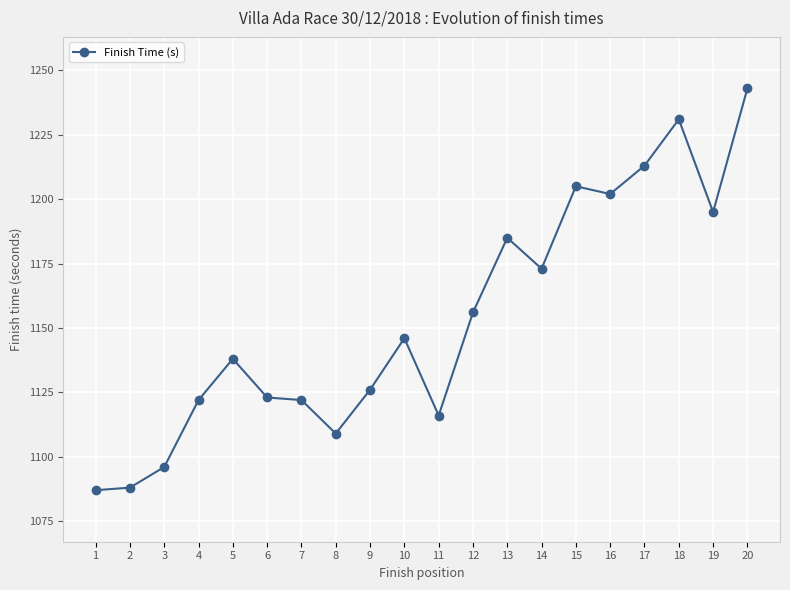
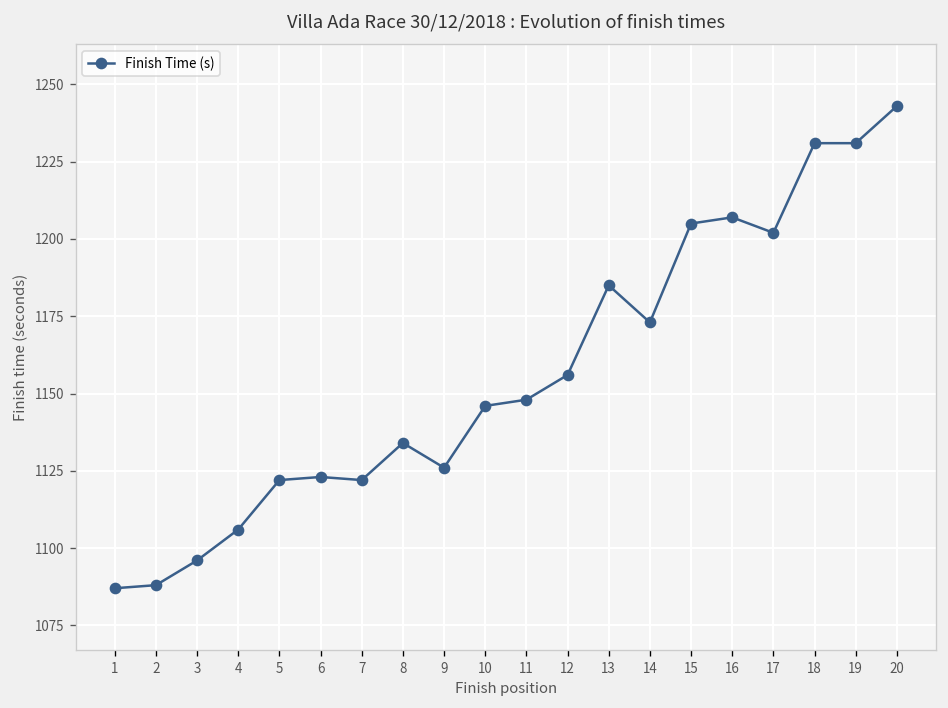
4: 1122 -> 1106
5: 1138 -> 1122
8: 1109 -> 1134
11: 1116 -> 1148
16: 1202 -> 1207
17: 1213 -> 1202
19: 1195 -> 1231
